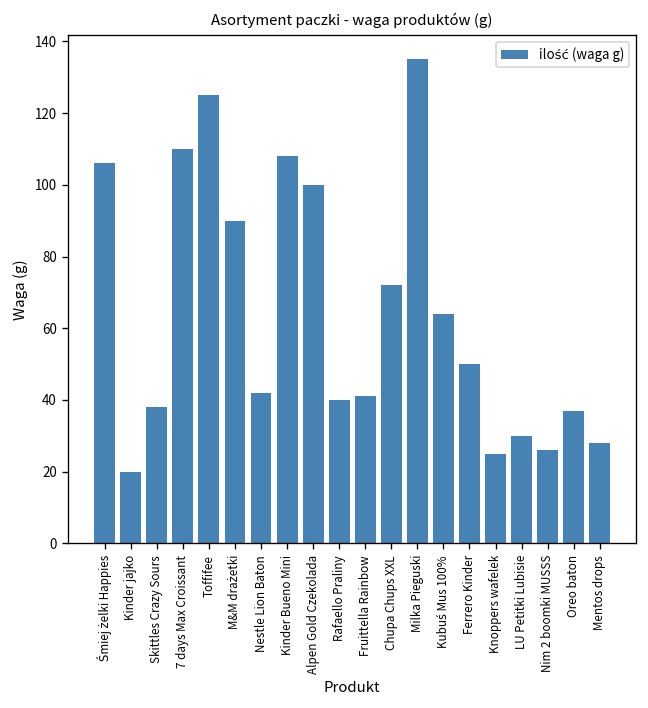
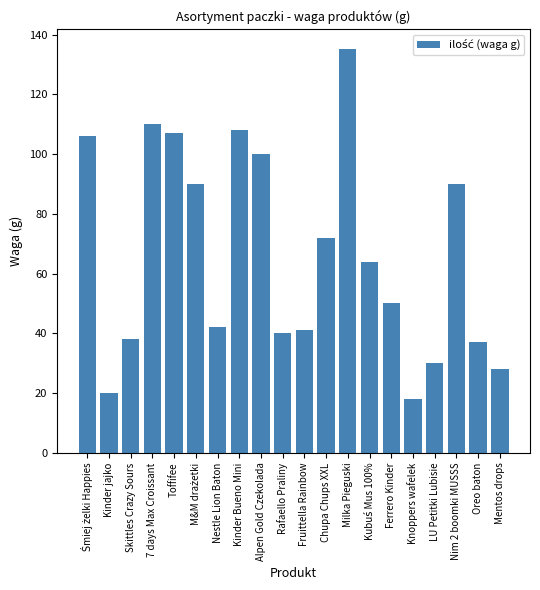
Toffifee: 125 -> 107
Knoppers wafelek: 25 -> 18
Nim 2 boomki MUSSS: 26 -> 90
